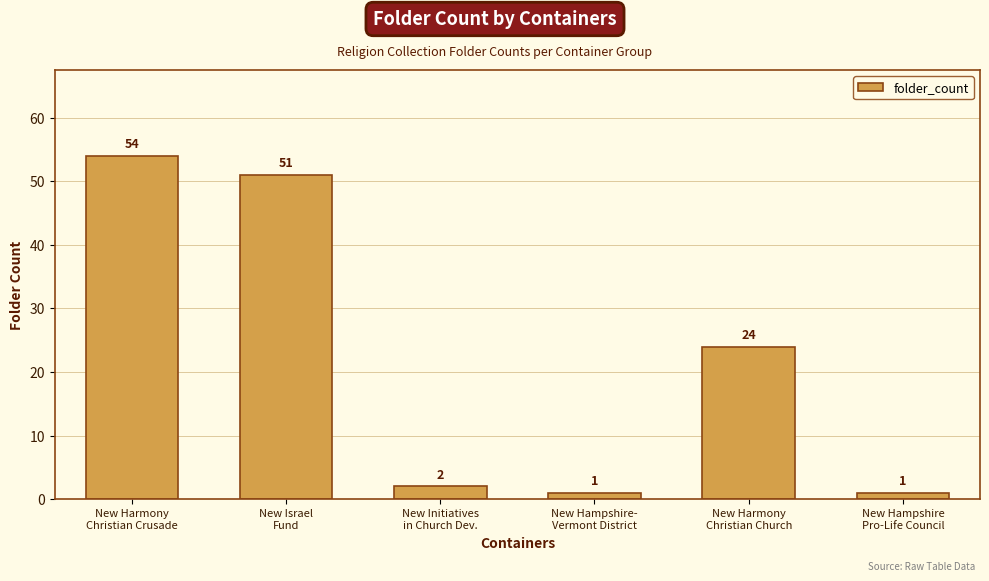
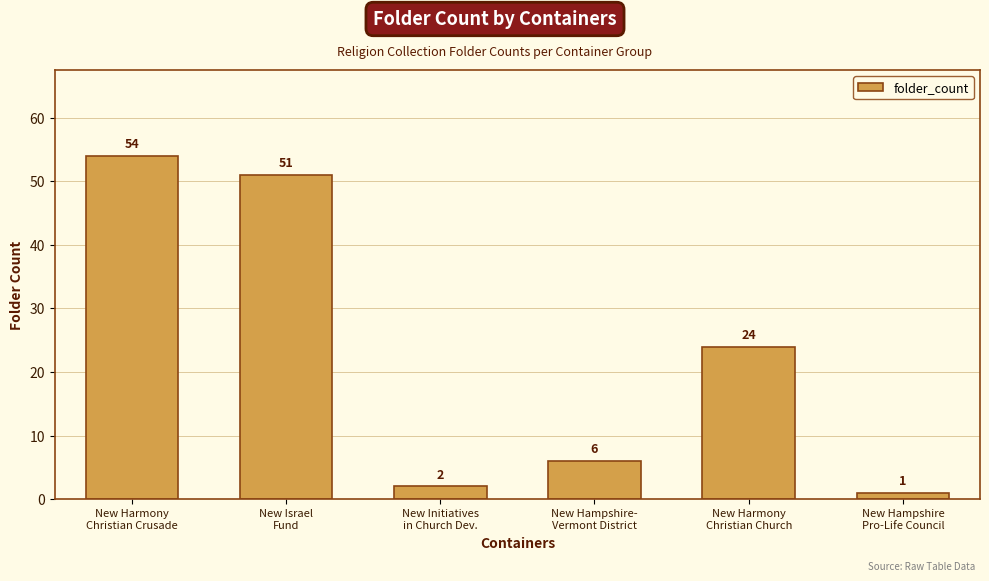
New Hampshire- Vermont District: 1 -> 6
